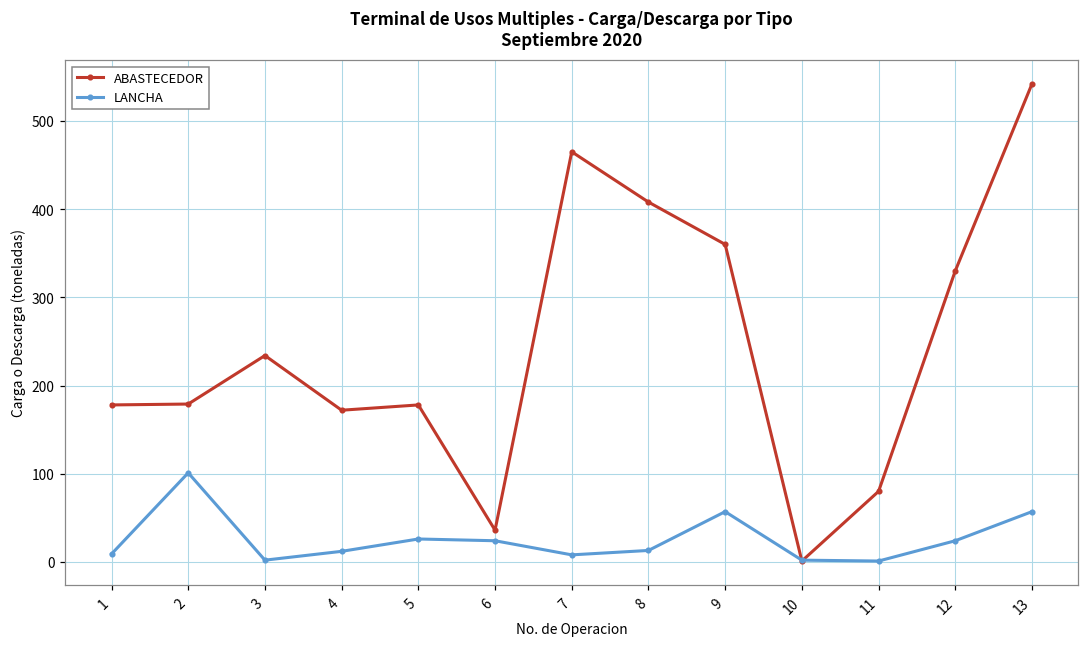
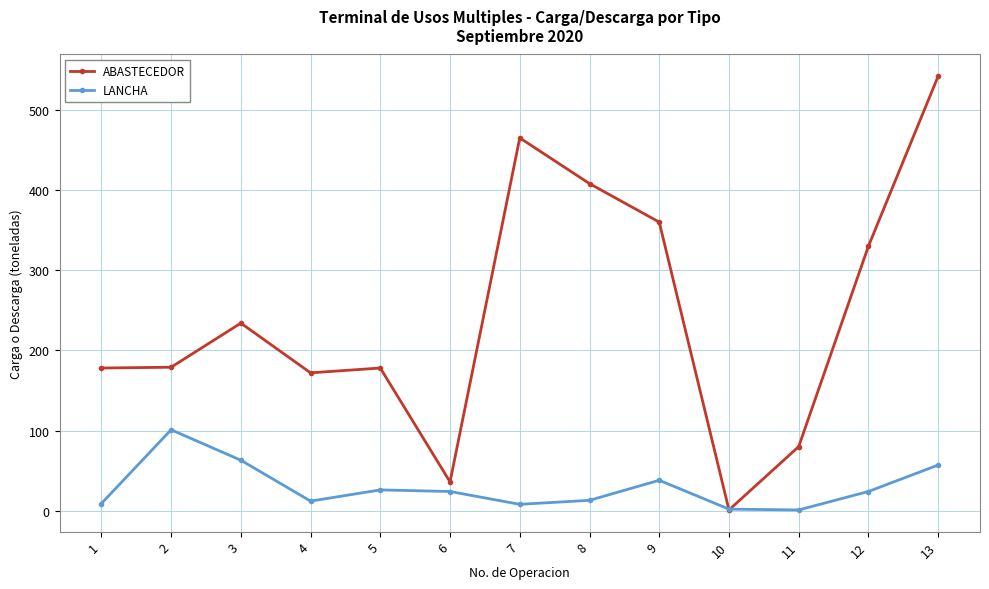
LANCHA, 3: 0 -> 60
LANCHA, 9: 60 -> 40
